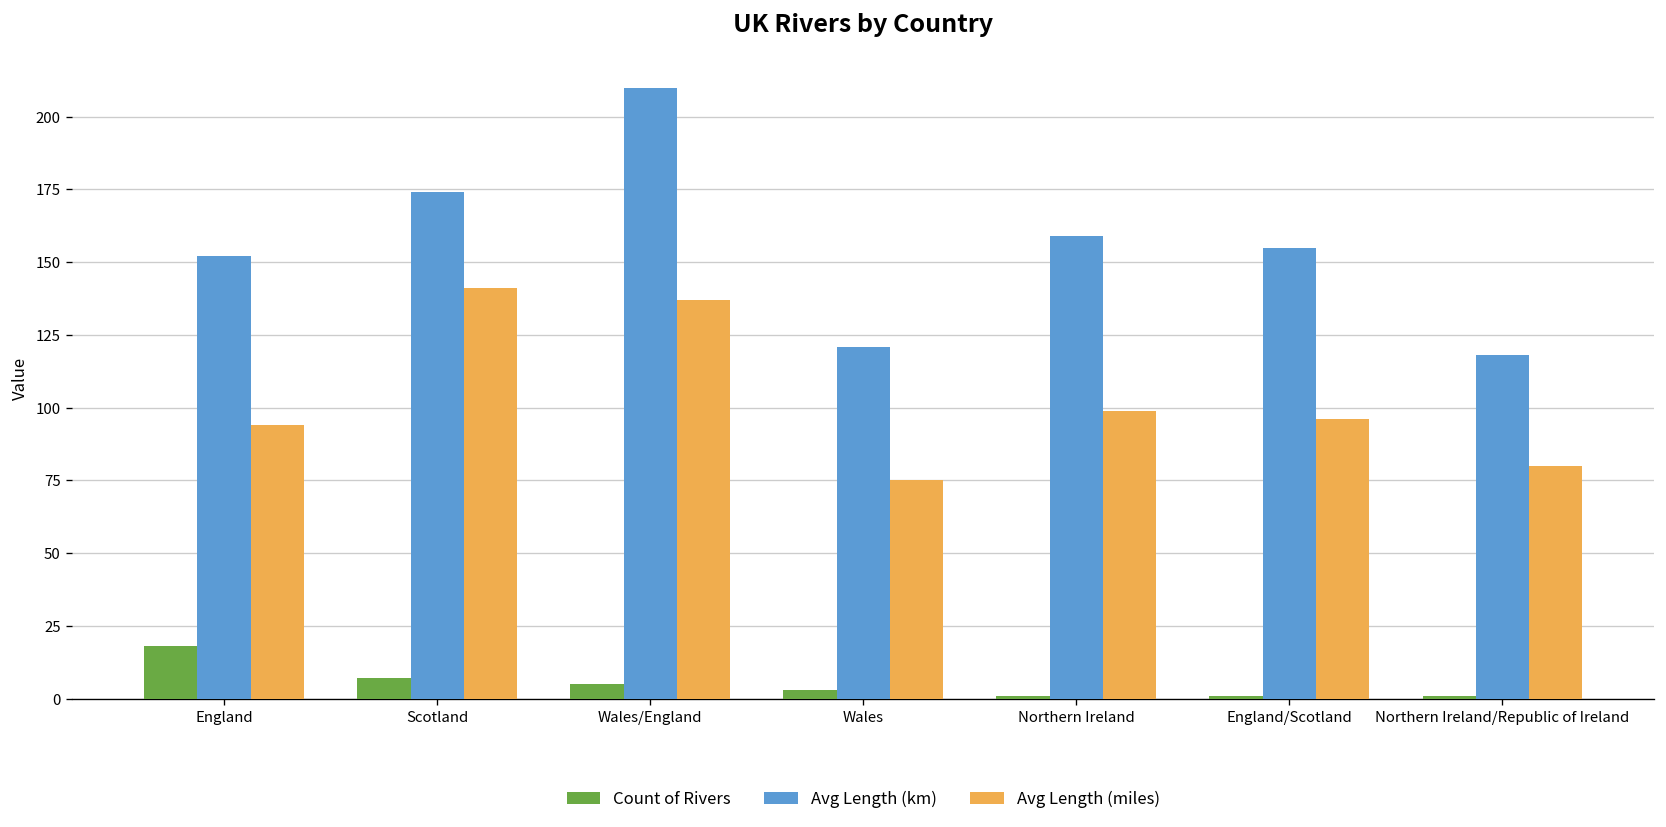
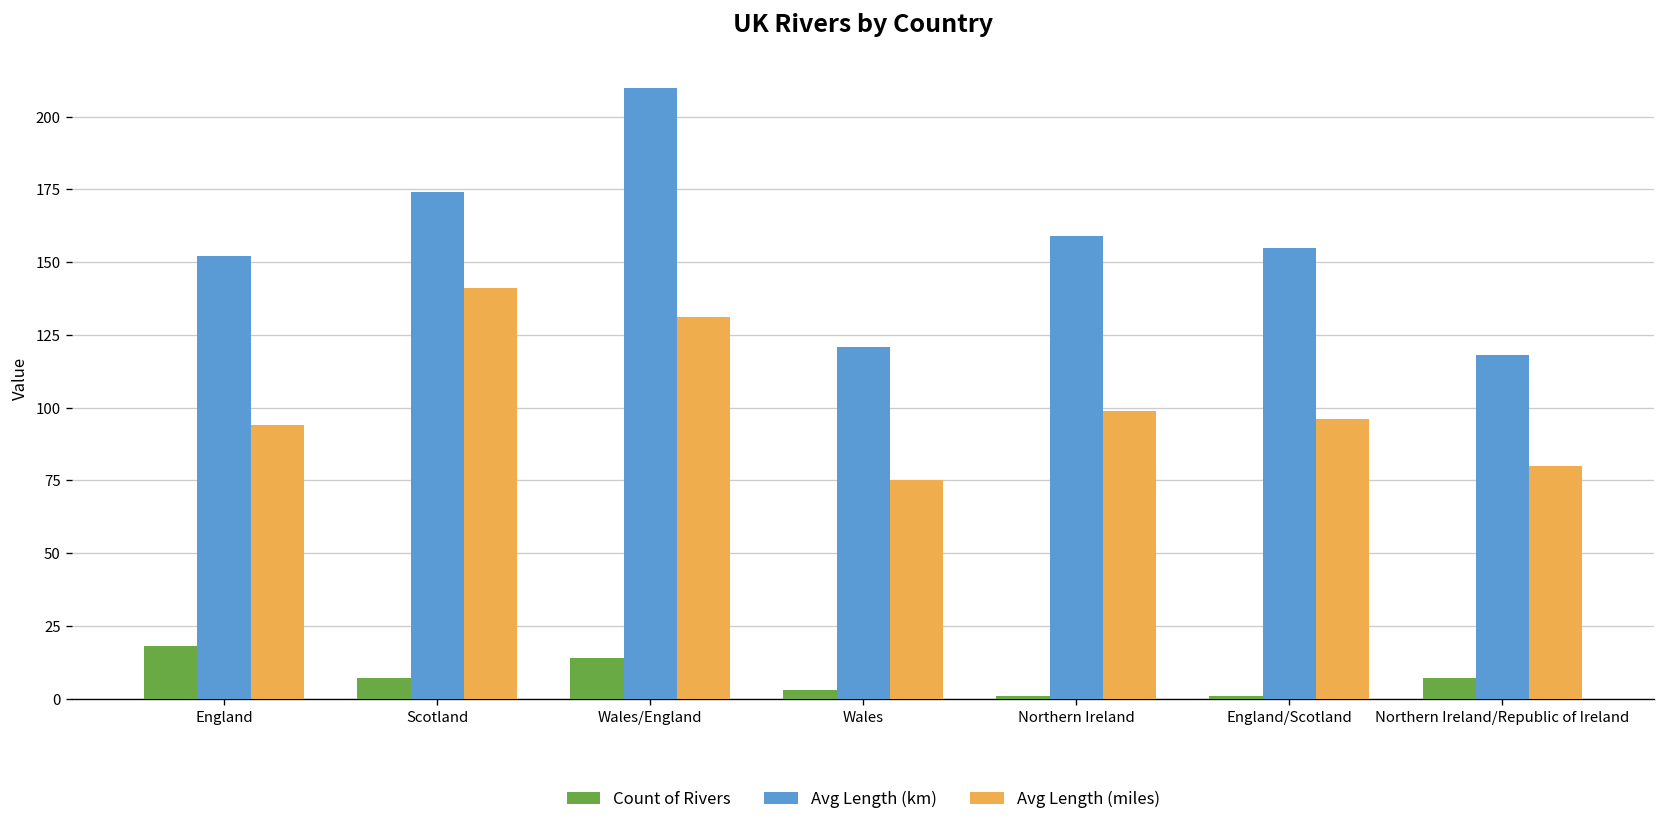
Count of Rivers, Wales/England: 5 -> 14
Avg Length (miles), Wales/England: 137 -> 131
Count of Rivers, Northern Ireland/Republic of Ireland: 1 -> 7
